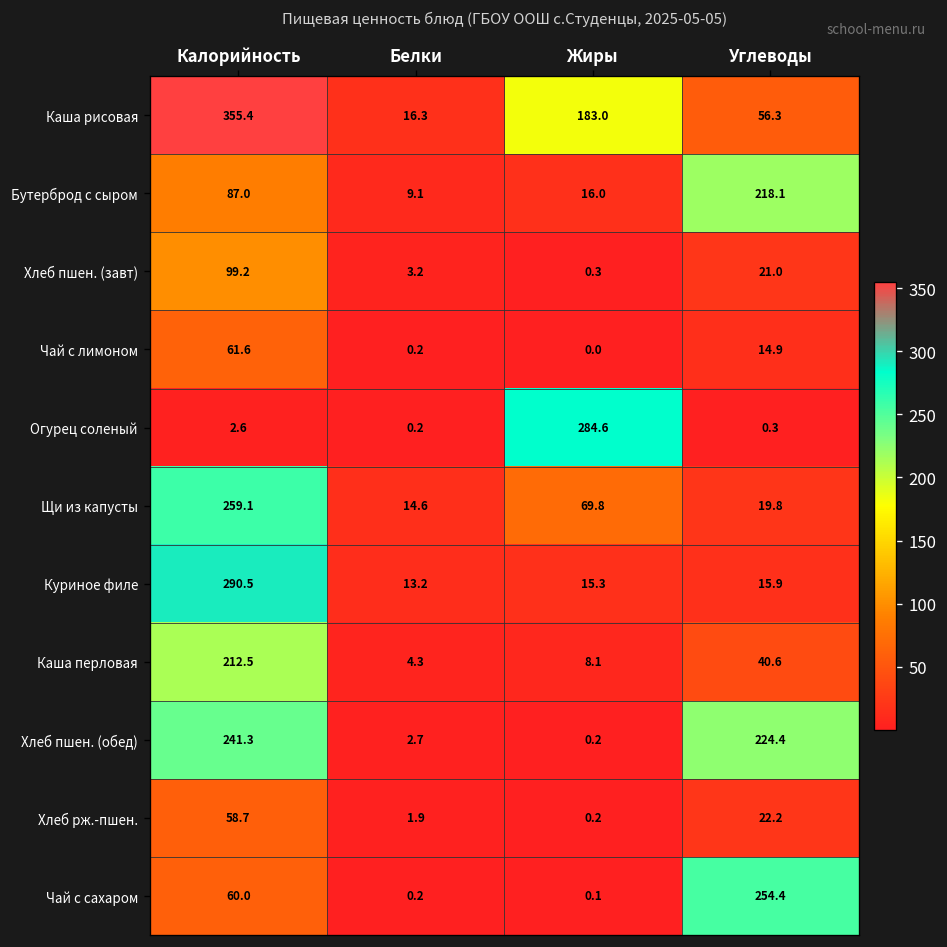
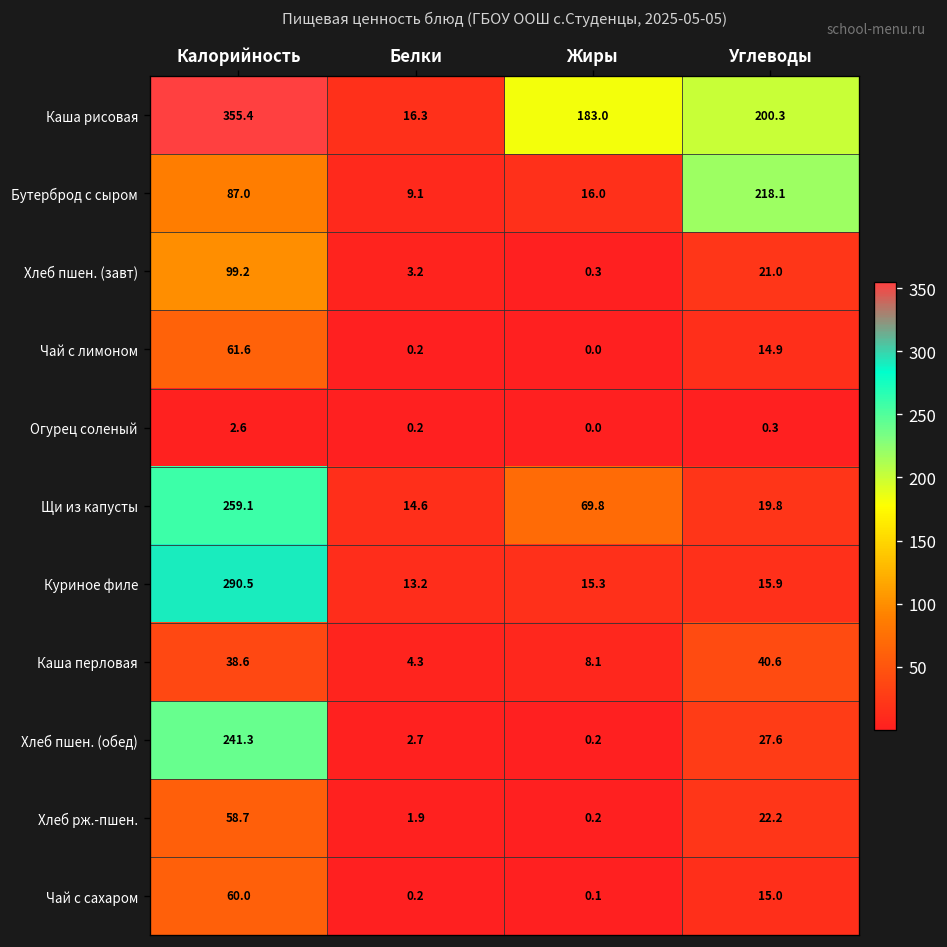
Каша рисовая, Углеводы: 56.3 -> 200.3
Огурец соленый, Жиры: 284.6 -> 0.0
Каша перловая, Калорийность: 212.5 -> 38.6
Хлеб пшен. (обед), Углеводы: 224.4 -> 27.6
Чай с сахаром, Углеводы: 254.4 -> 15.0
